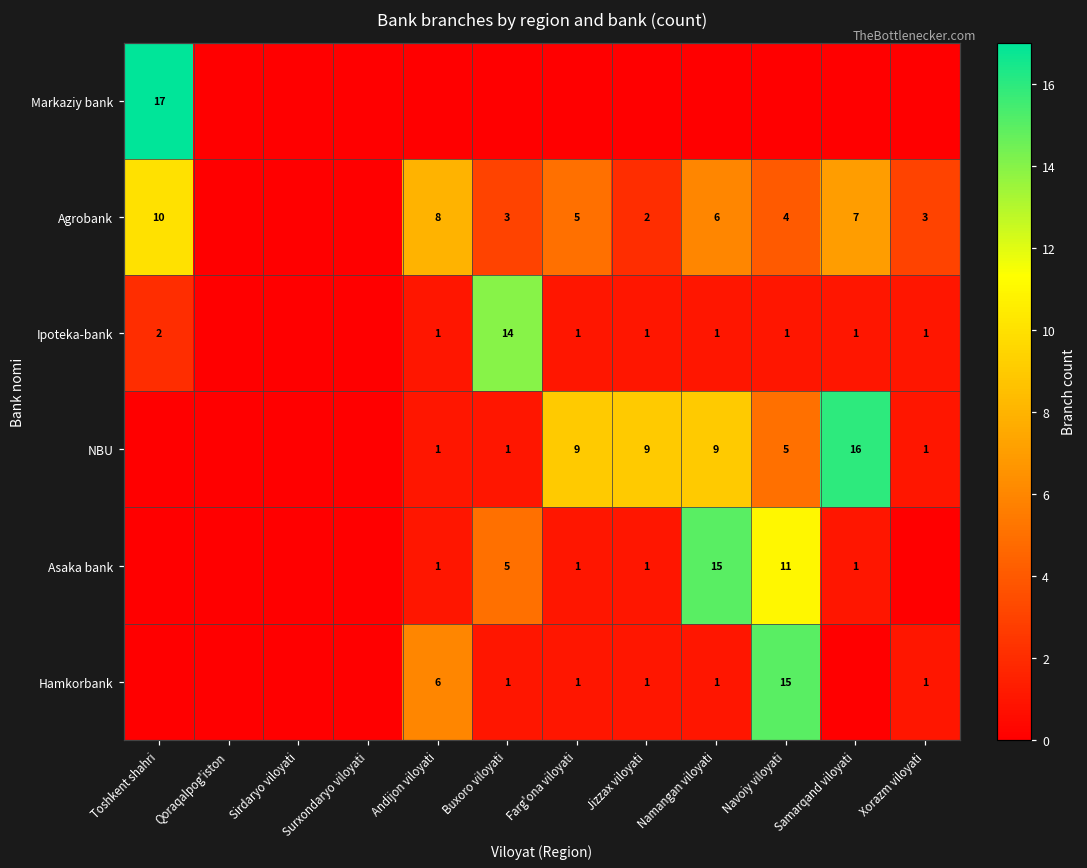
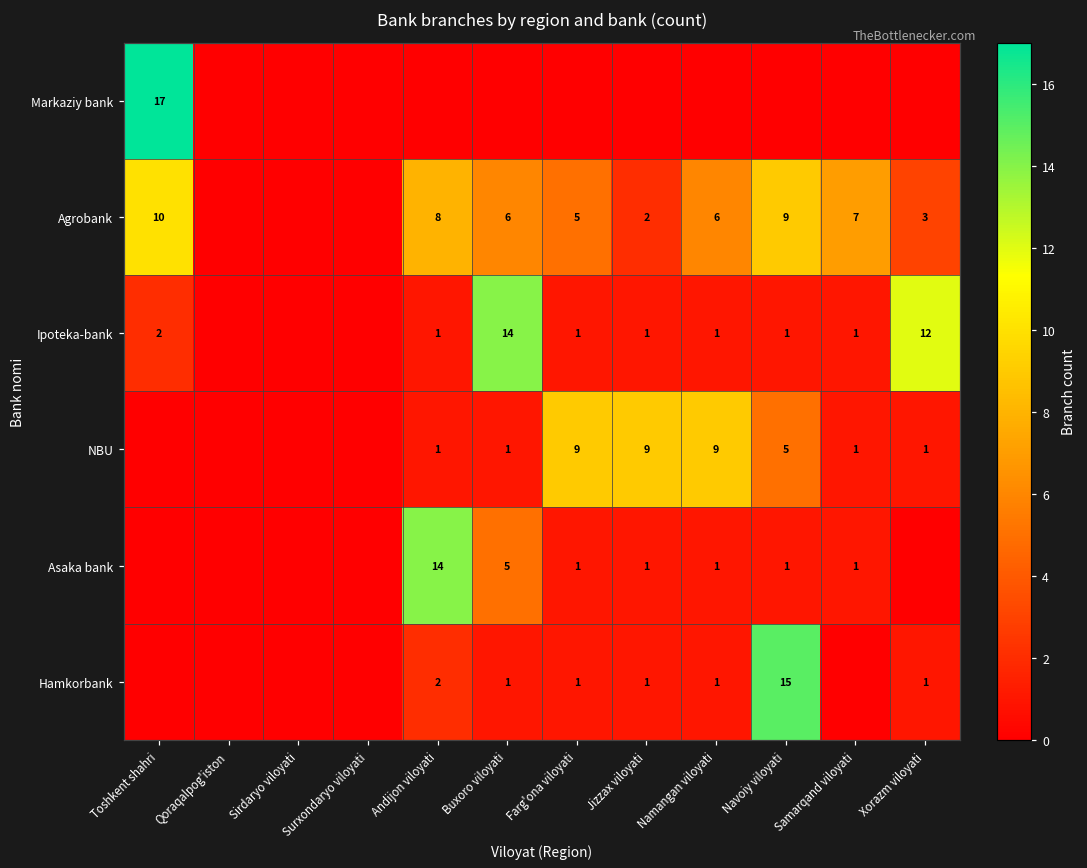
Agrobank, Buxoro viloyati: 3 -> 6
Agrobank, Navoiy viloyati: 4 -> 9
Ipoteka-bank, Xorazm viloyati: 1 -> 12
NBU, Samarqand viloyati: 16 -> 1
Asaka bank, Andijon viloyati: 1 -> 14
Asaka bank, Namangan viloyati: 15 -> 1
Asaka bank, Navoiy viloyati: 11 -> 1
Hamkorbank, Andijon viloyati: 6 -> 2
